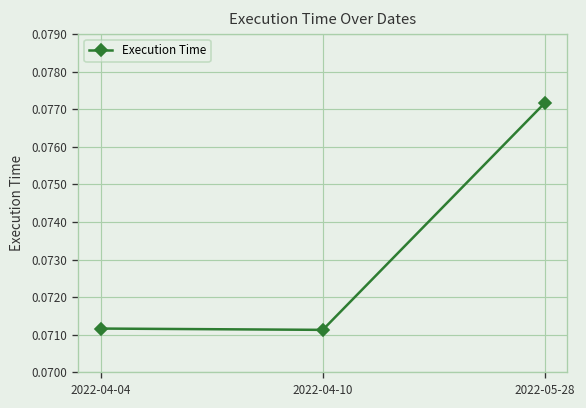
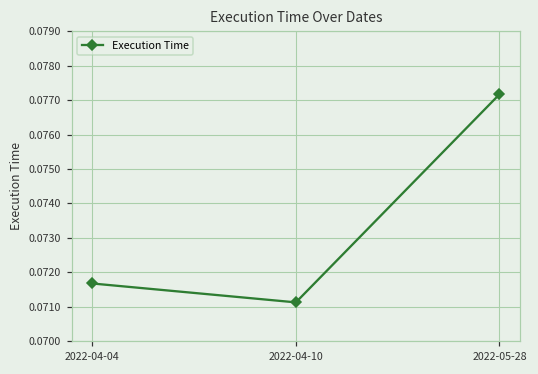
2022-04-04: 0.0712 -> 0.0717
